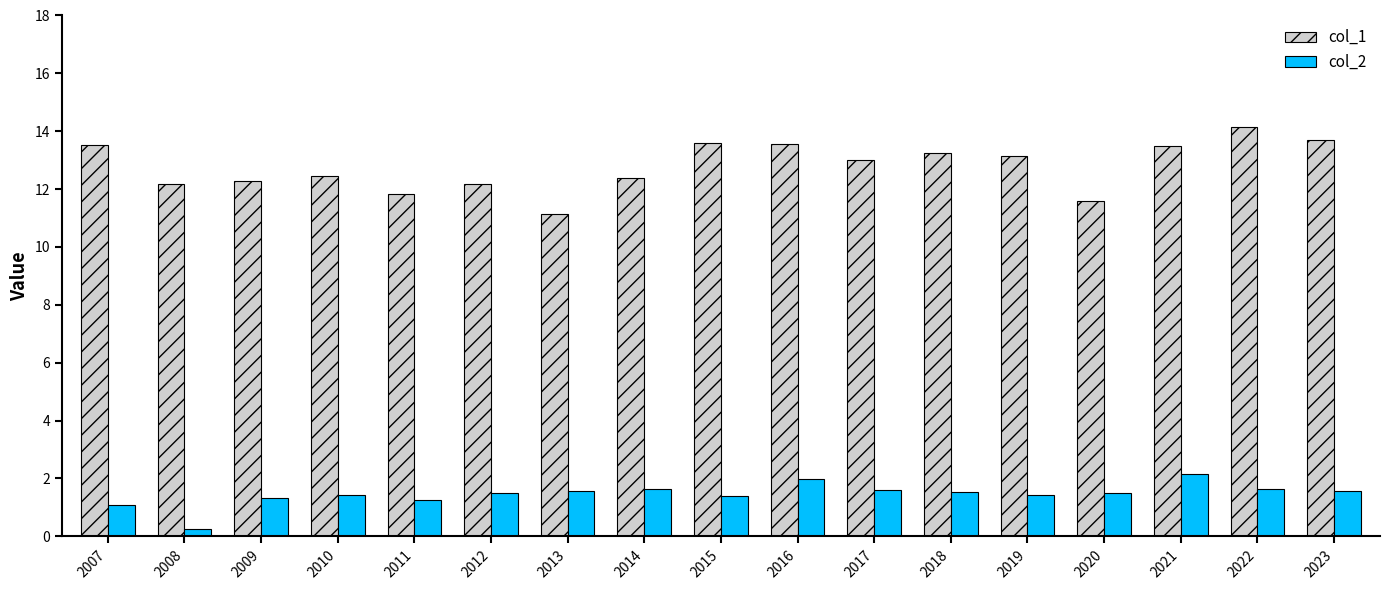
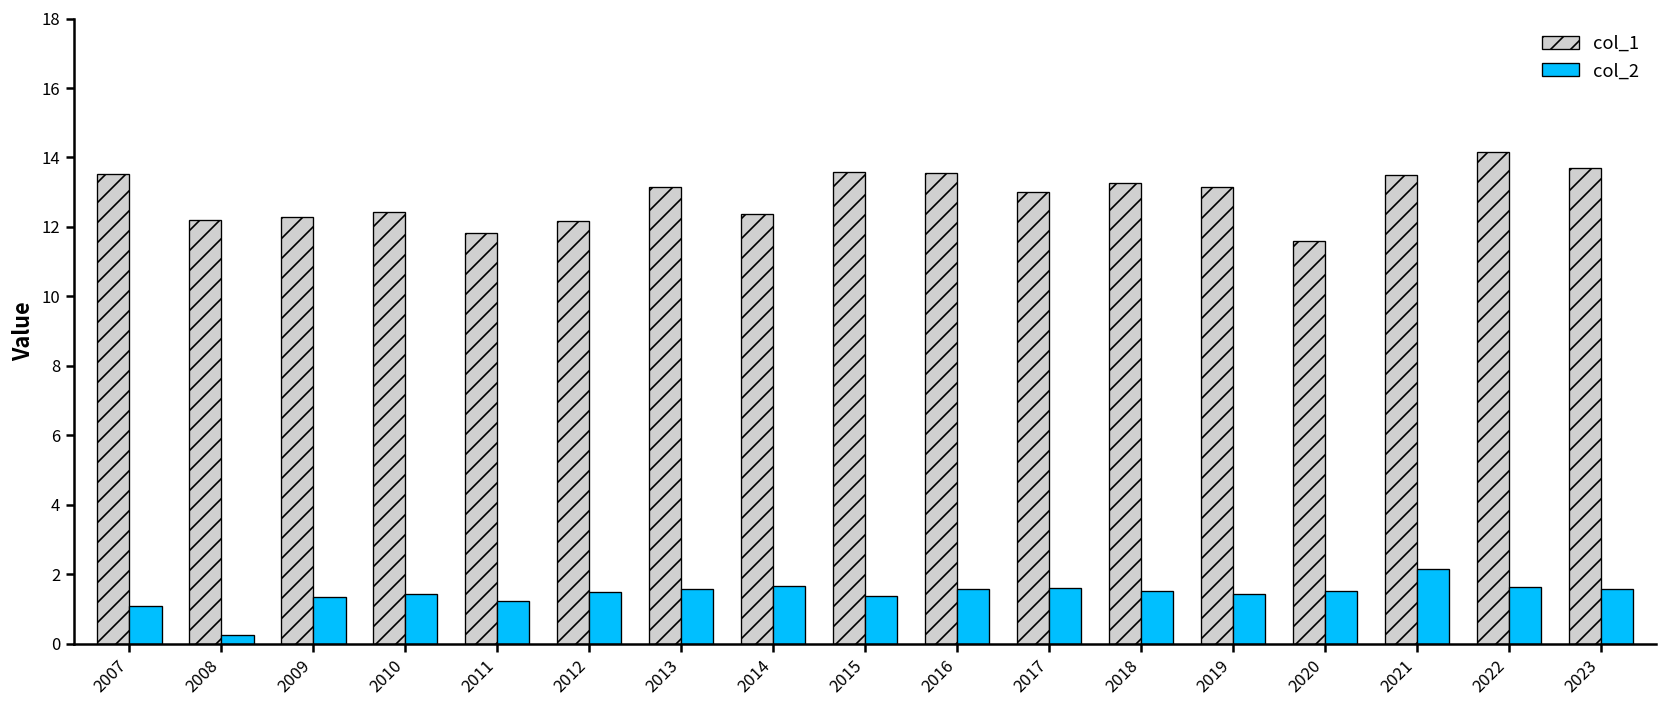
col_1, 2013: 11.1 -> 13.1
col_2, 2016: 2.0 -> 1.6
